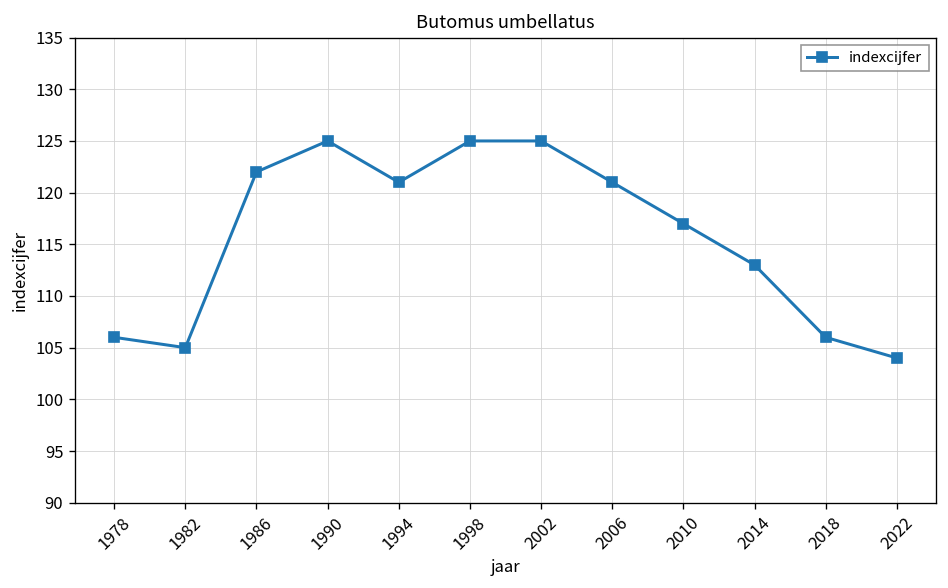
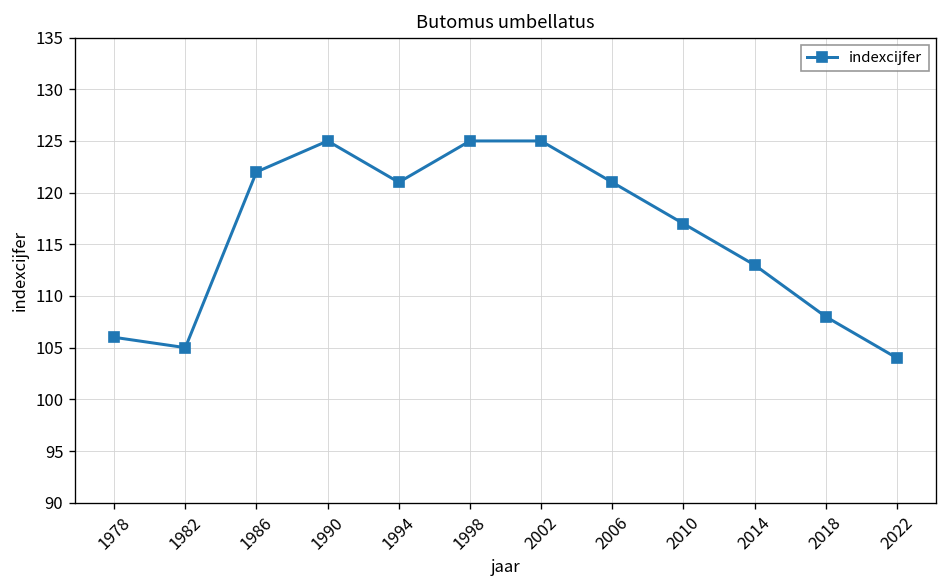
2018: 106 -> 108
